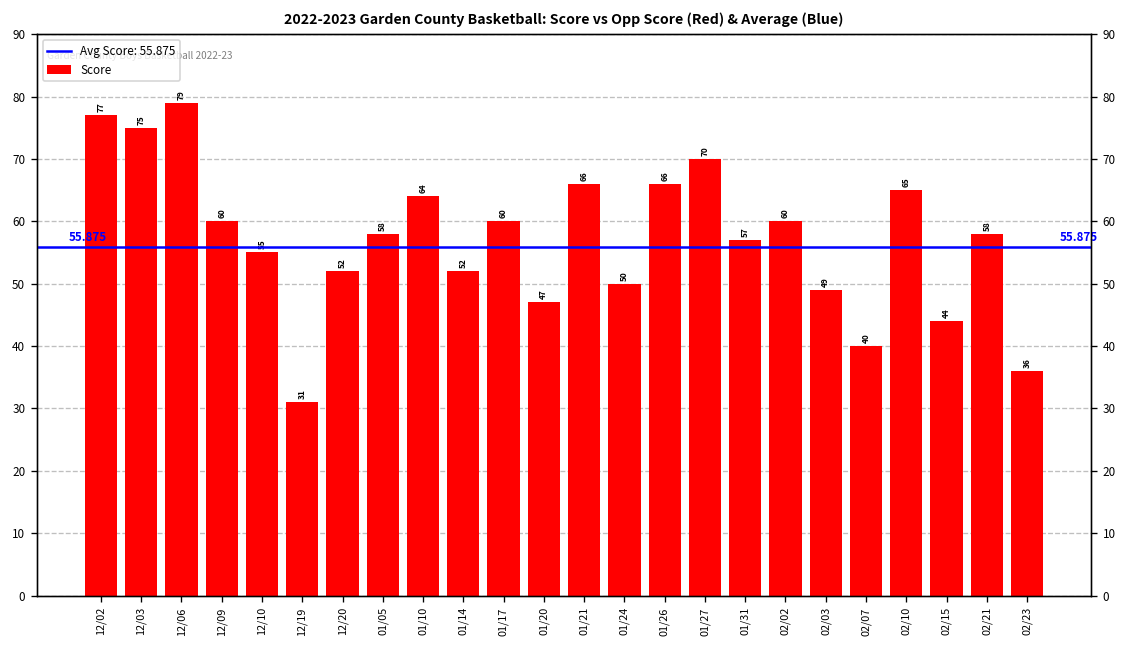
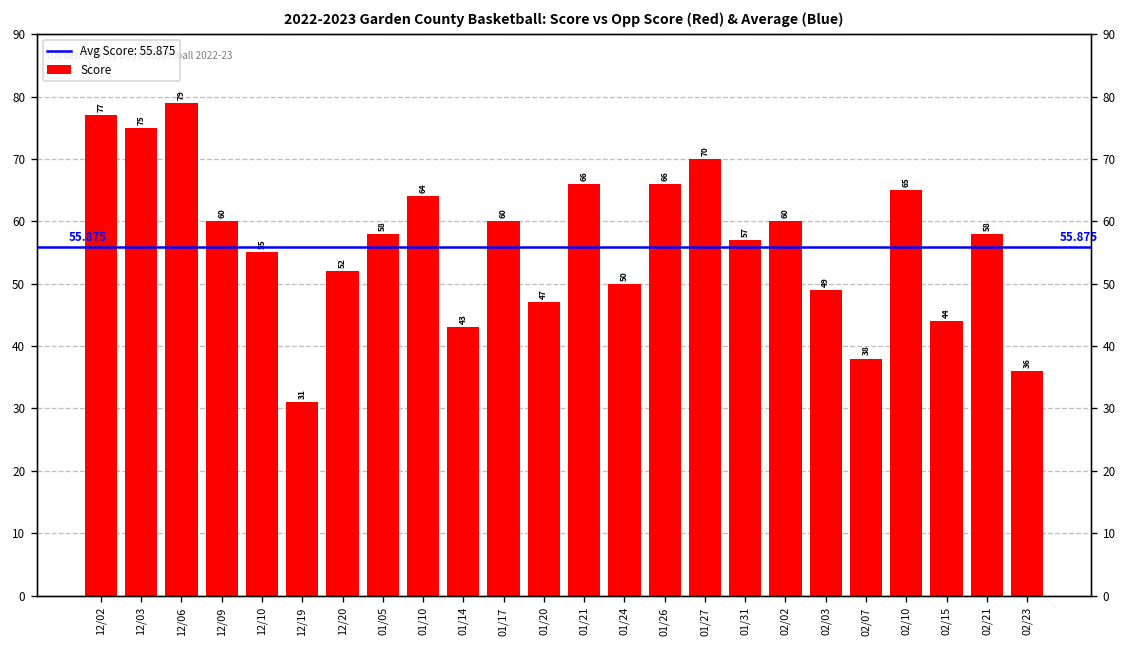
01/14: 52 -> 43
02/07: 40 -> 38
